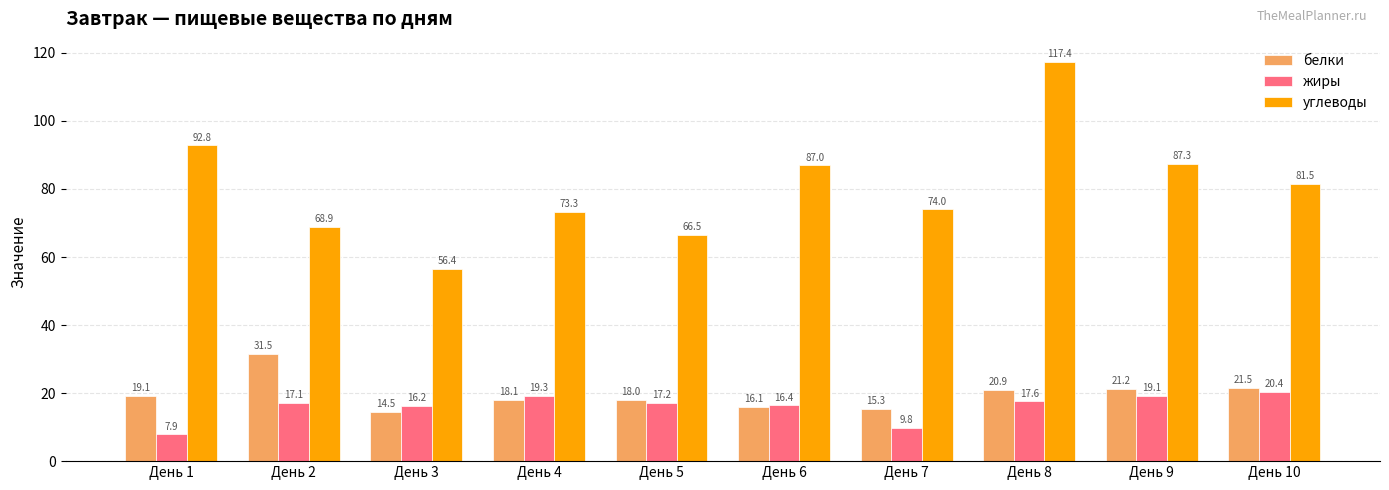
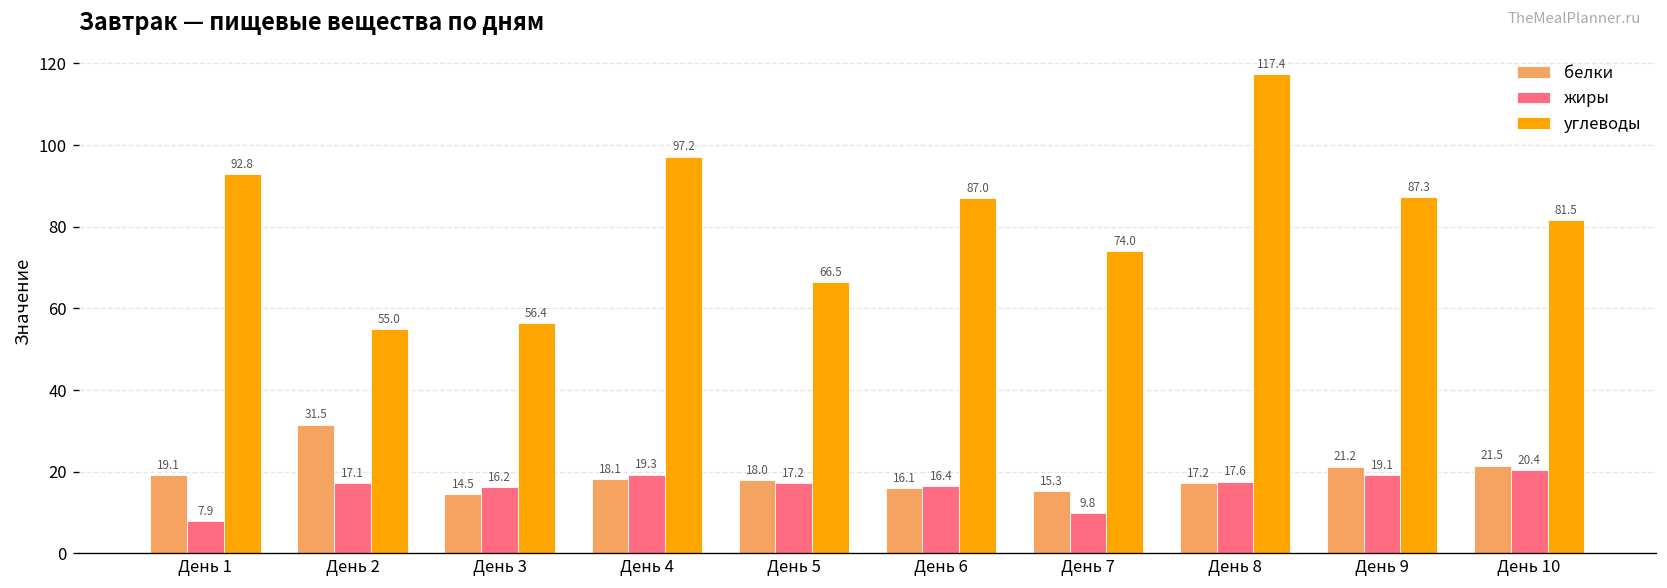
углеводы, День 2: 68.9 -> 55.0
углеводы, День 4: 73.3 -> 97.2
белки, День 8: 20.9 -> 17.2
